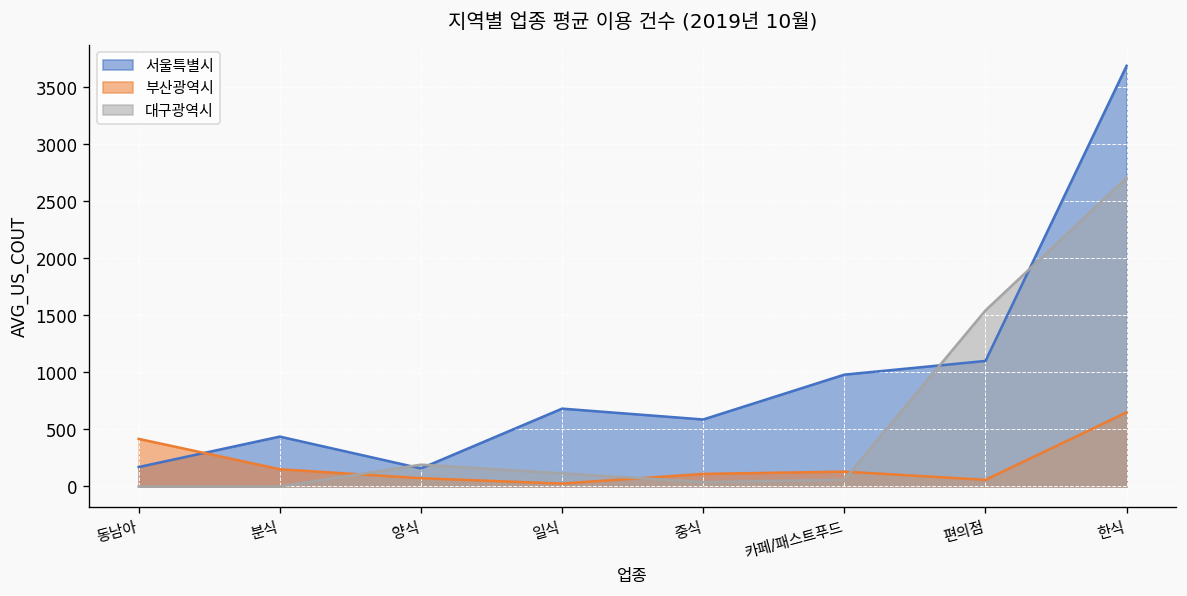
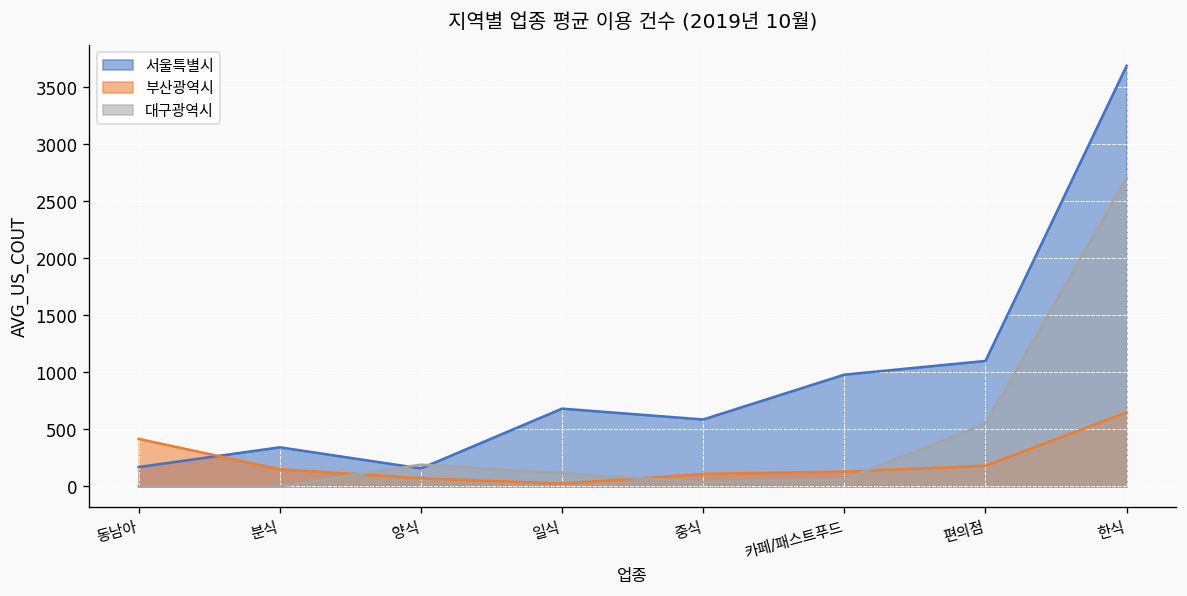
서울특별시, 분식: 400 -> 300
부산광역시, 편의점: 100 -> 200
대구광역시, 편의점: 1500 -> 600
